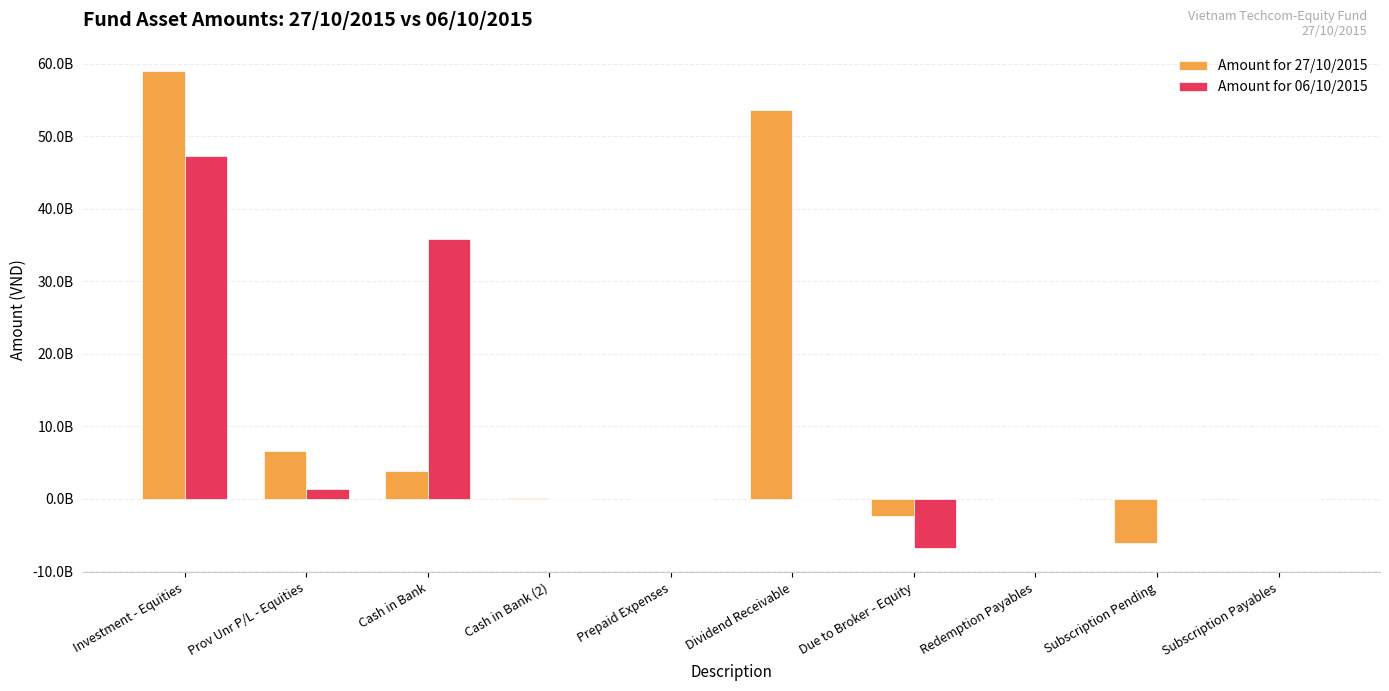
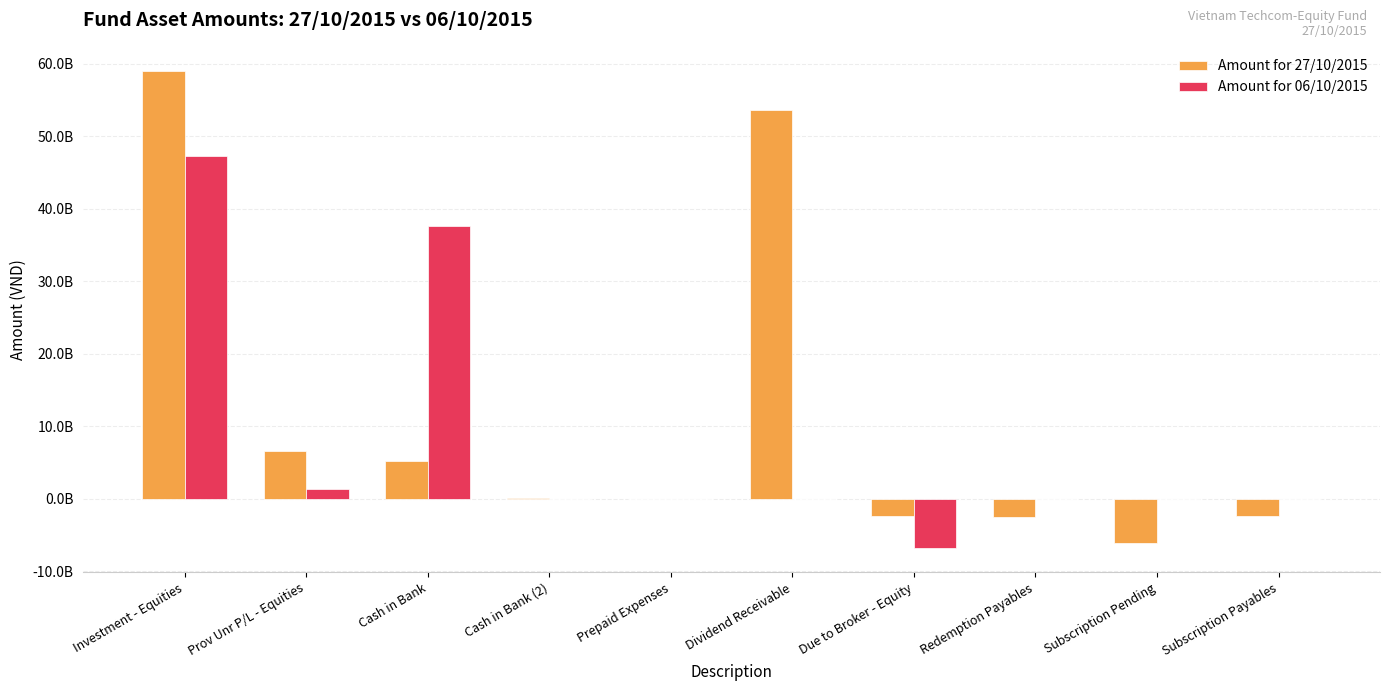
Amount for 27/10/2015, Cash in Bank: 4000000000 -> 5000000000
Amount for 06/10/2015, Cash in Bank: 36000000000 -> 38000000000
Amount for 27/10/2015, Redemption Payables: 0 -> -3000000000
Amount for 27/10/2015, Subscription Payables: 0 -> -2000000000
